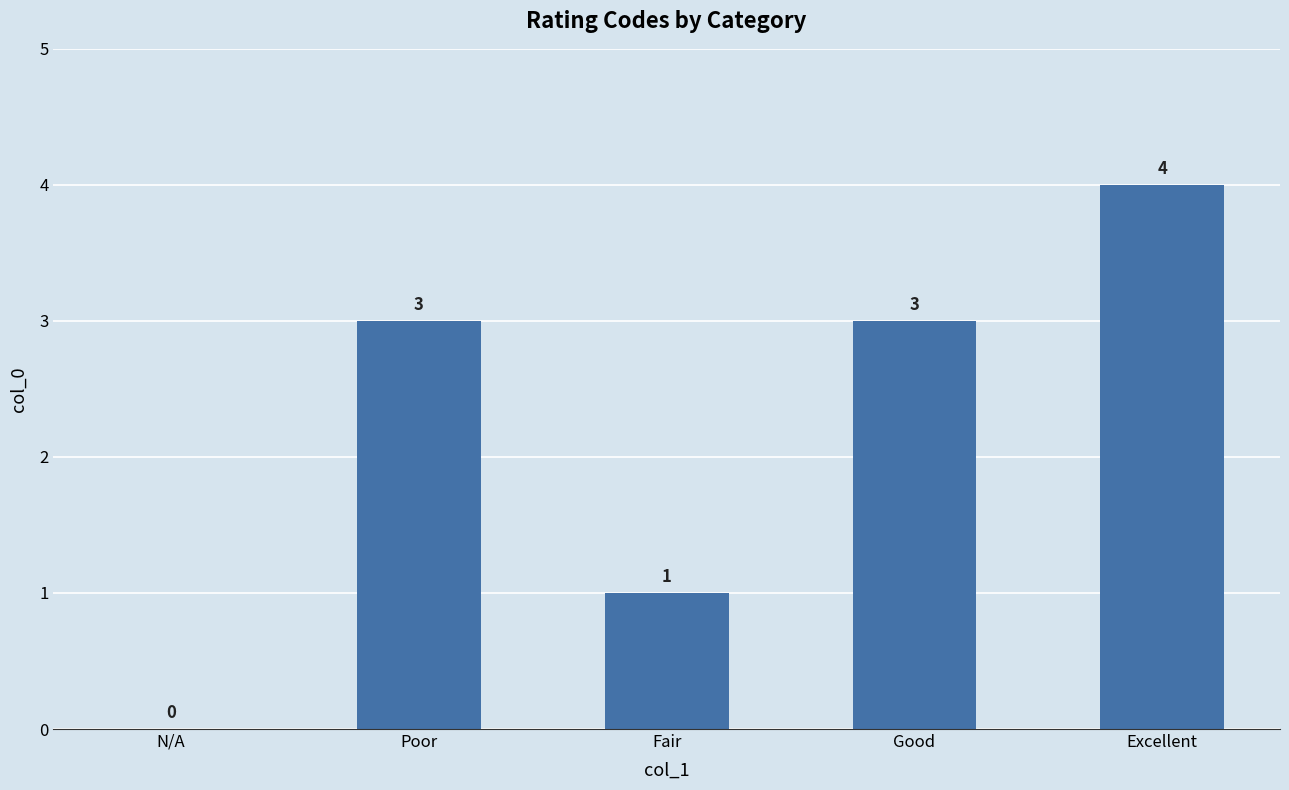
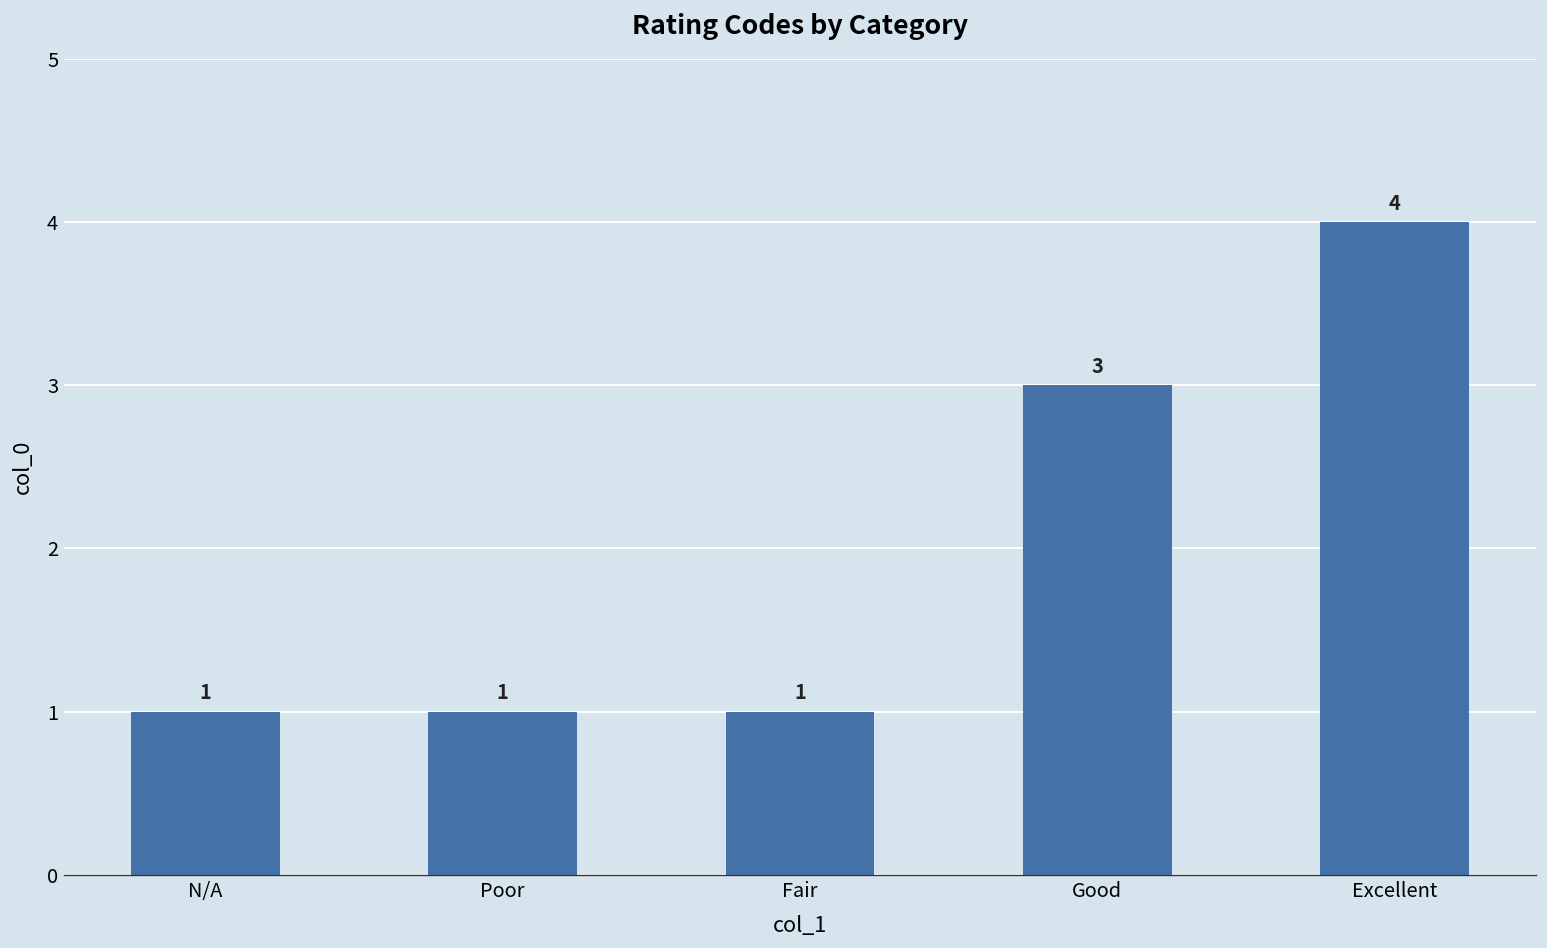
N/A: 0 -> 1
Poor: 3 -> 1
